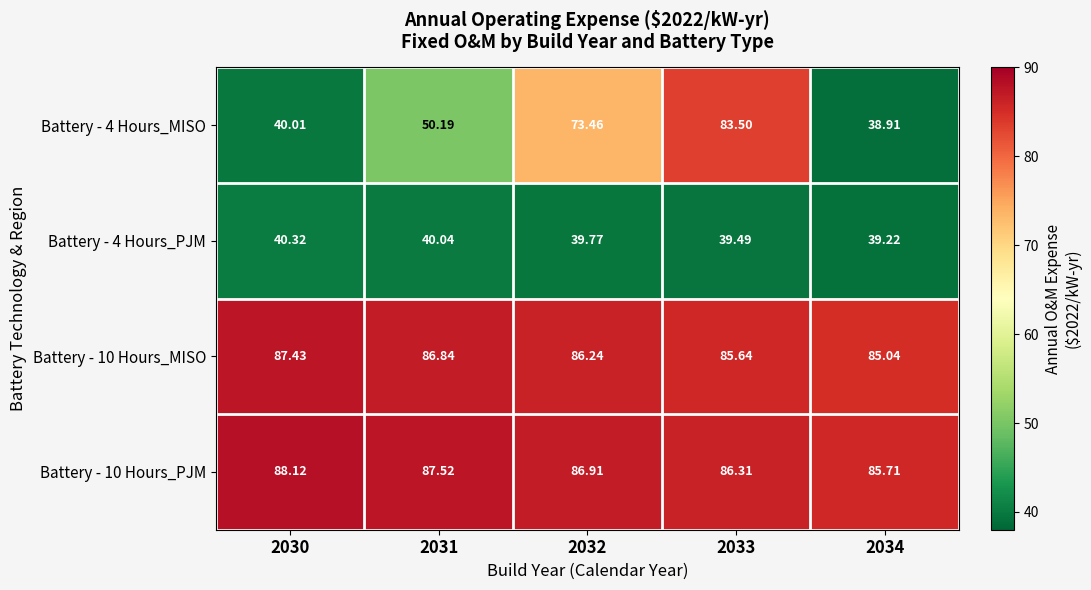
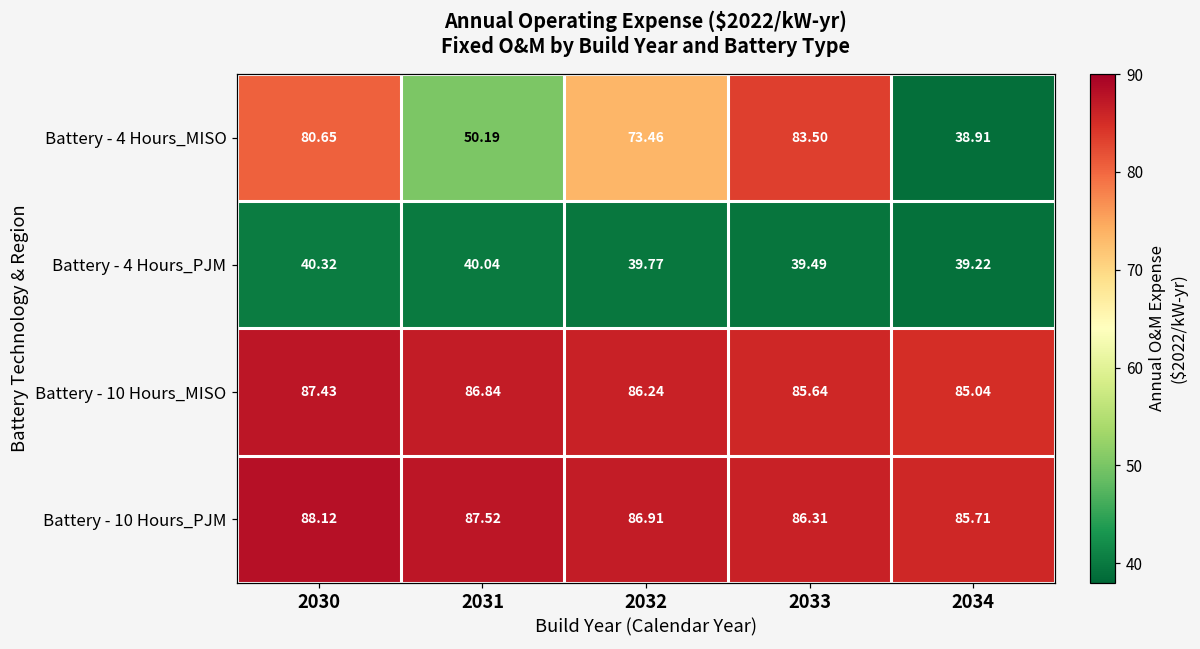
Battery - 4 Hours_MISO, 2030: 40.01 -> 80.65
